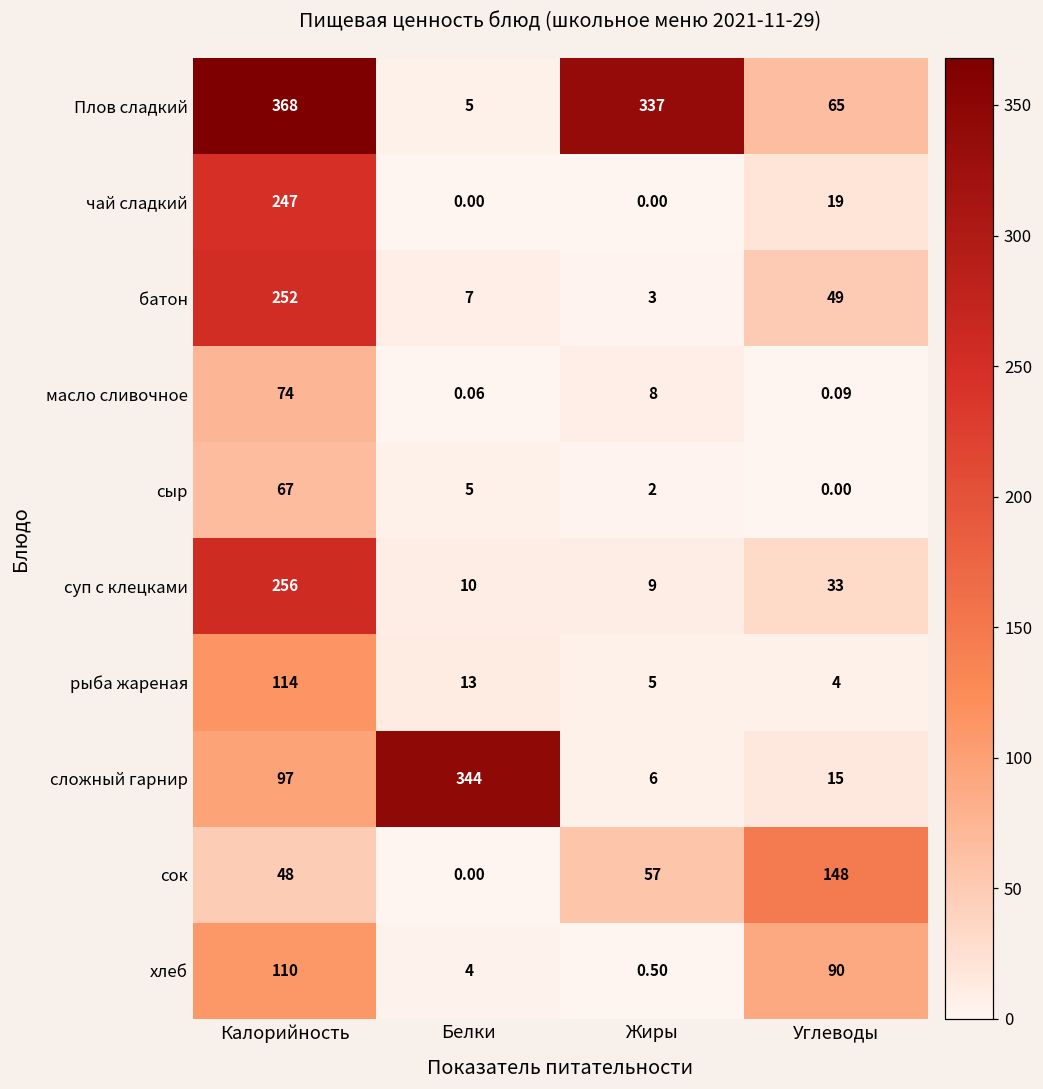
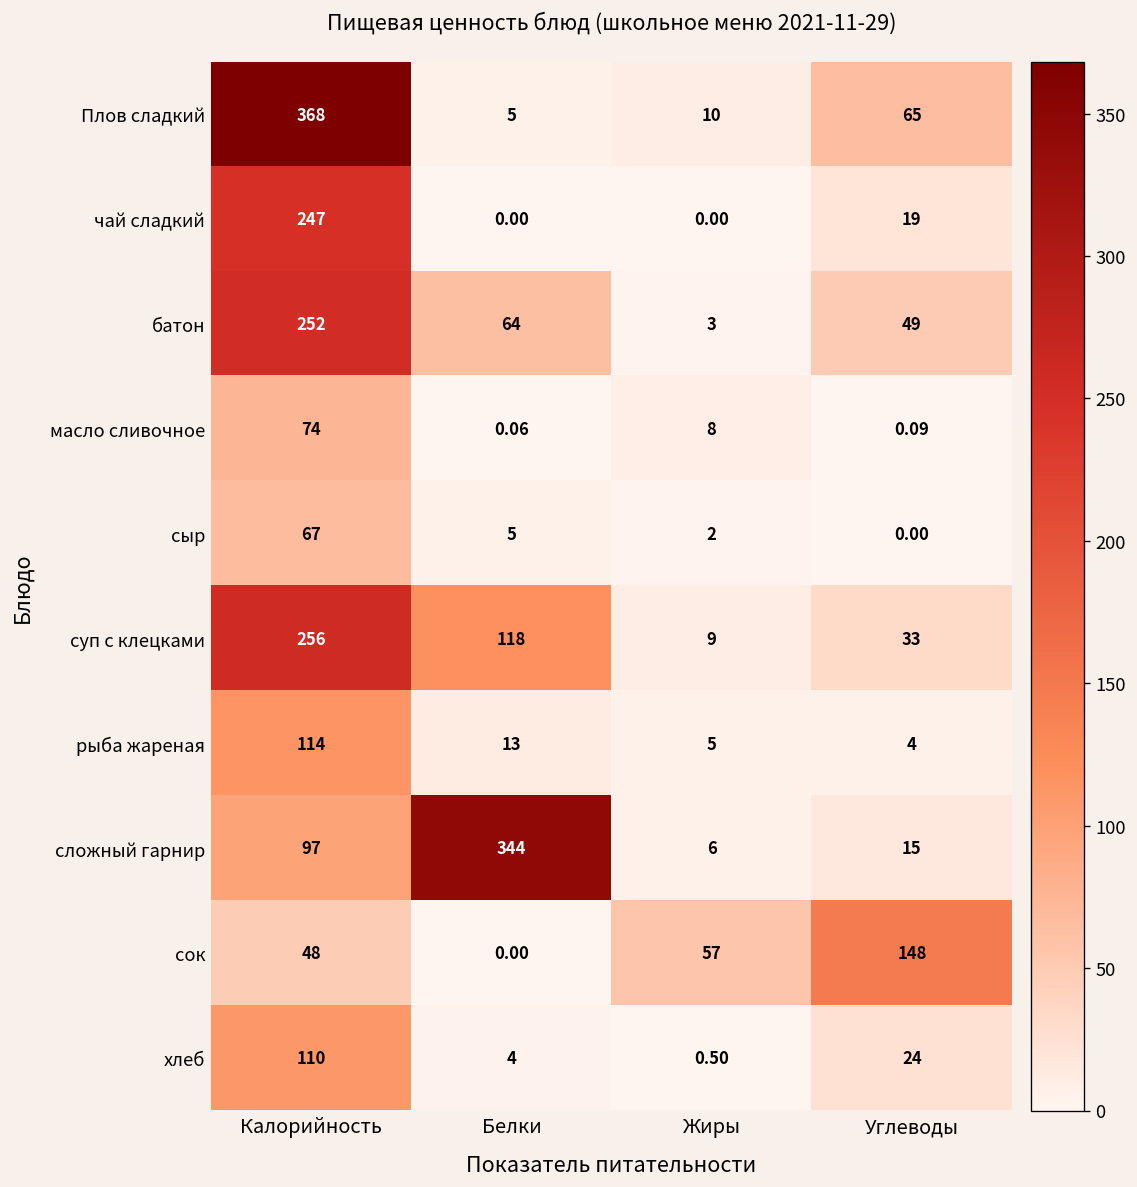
Плов сладкий, Жиры: 337 -> 10
батон, Белки: 7 -> 64
суп с клецками, Белки: 10 -> 118
хлеб, Углеводы: 90 -> 24
